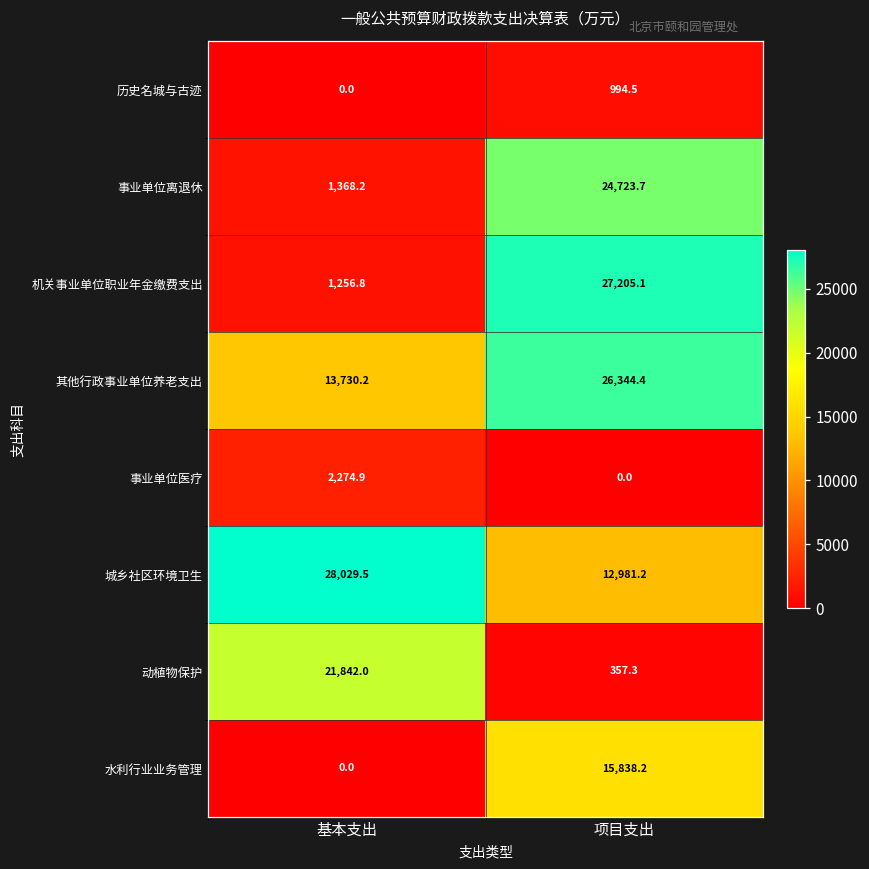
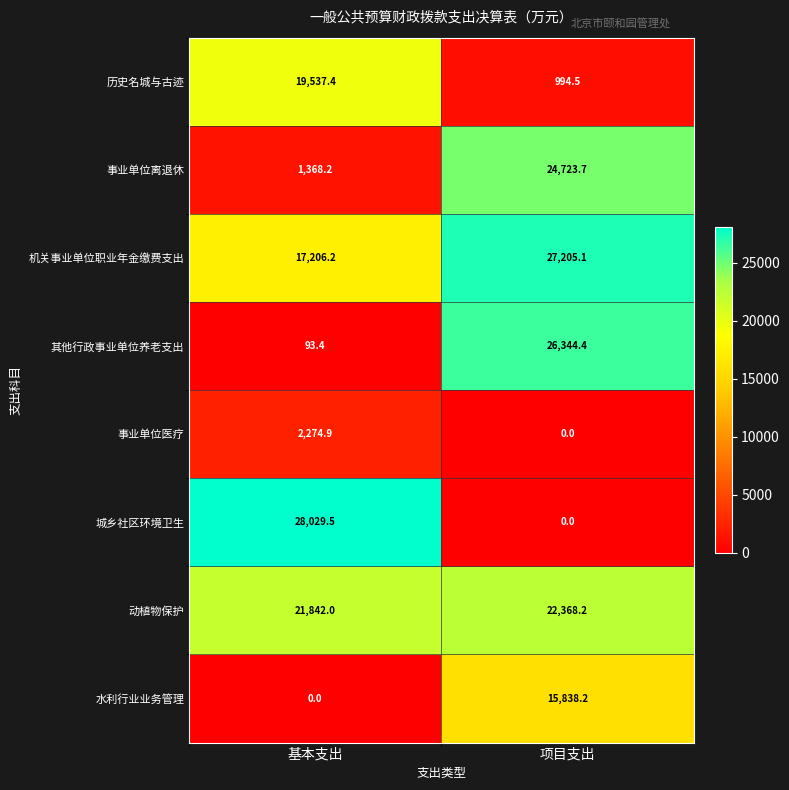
历史名城与古迹, 基本支出: 0.0 -> 19,537.4
机关事业单位职业年金缴费支出, 基本支出: 1,256.8 -> 17,206.2
其他行政事业单位养老支出, 基本支出: 13,730.2 -> 93.4
城乡社区环境卫生, 项目支出: 12,981.2 -> 0.0
动植物保护, 项目支出: 357.3 -> 22,368.2
